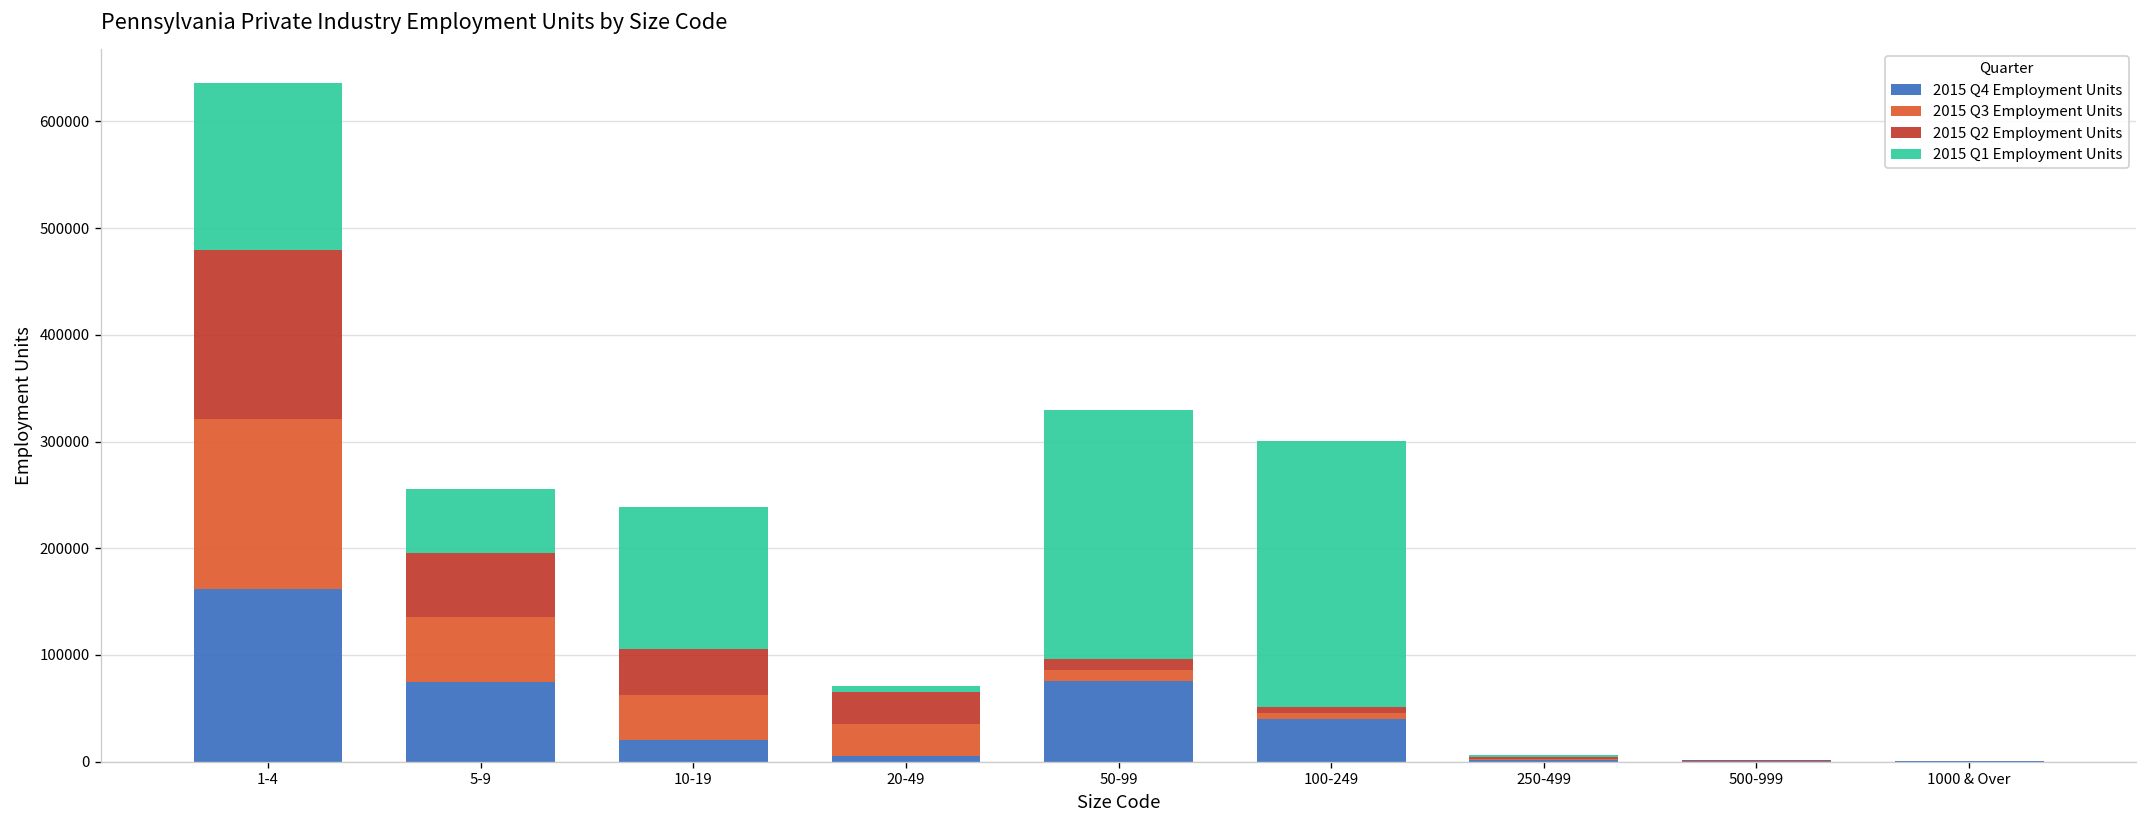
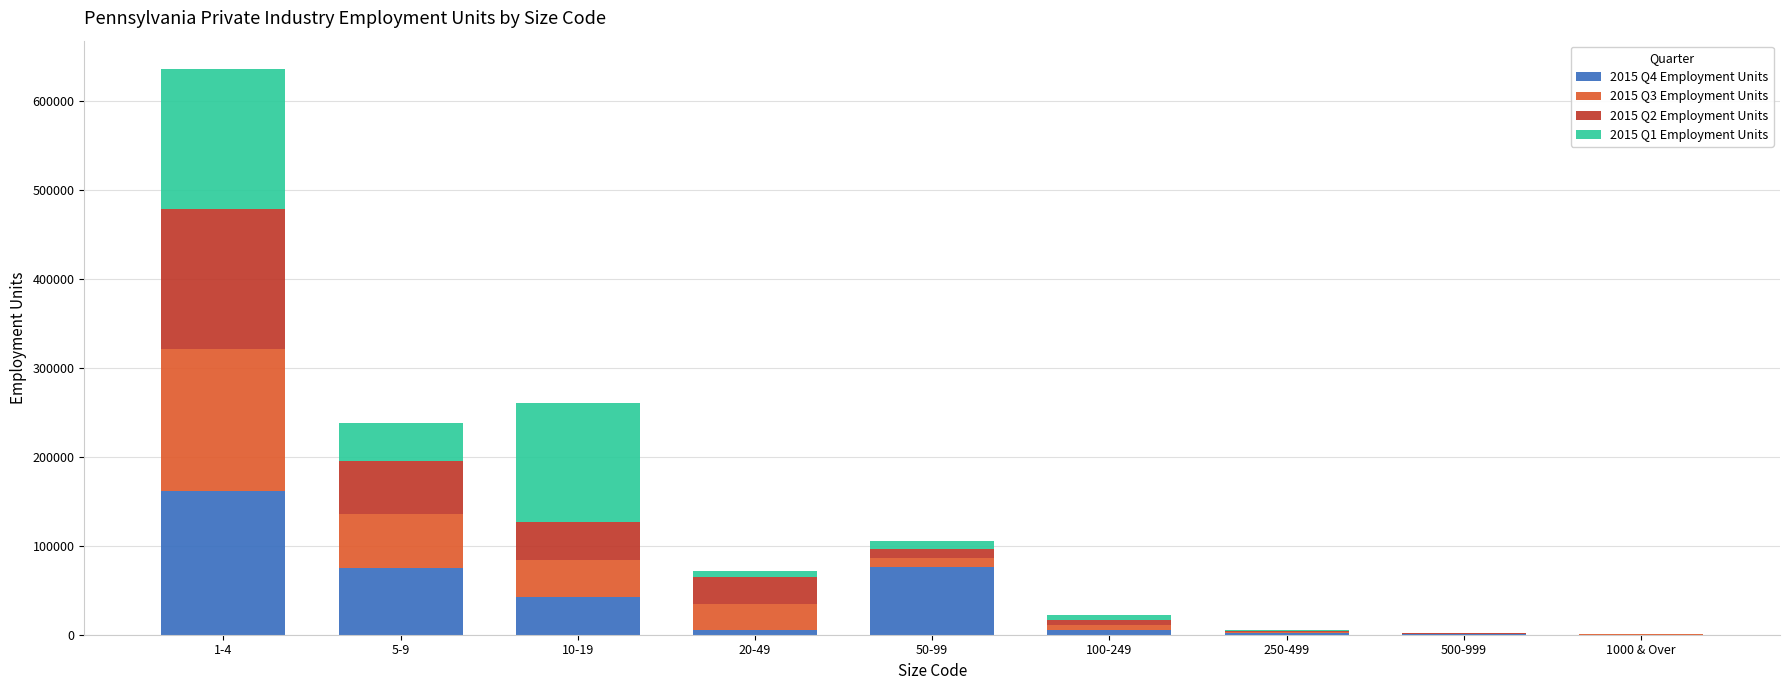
2015 Q1 Employment Units, 5-9: 60000 -> 40000
2015 Q4 Employment Units, 10-19: 20000 -> 40000
2015 Q1 Employment Units, 50-99: 230000 -> 10000
2015 Q4 Employment Units, 100-249: 40000 -> 10000
2015 Q1 Employment Units, 100-249: 250000 -> 10000
